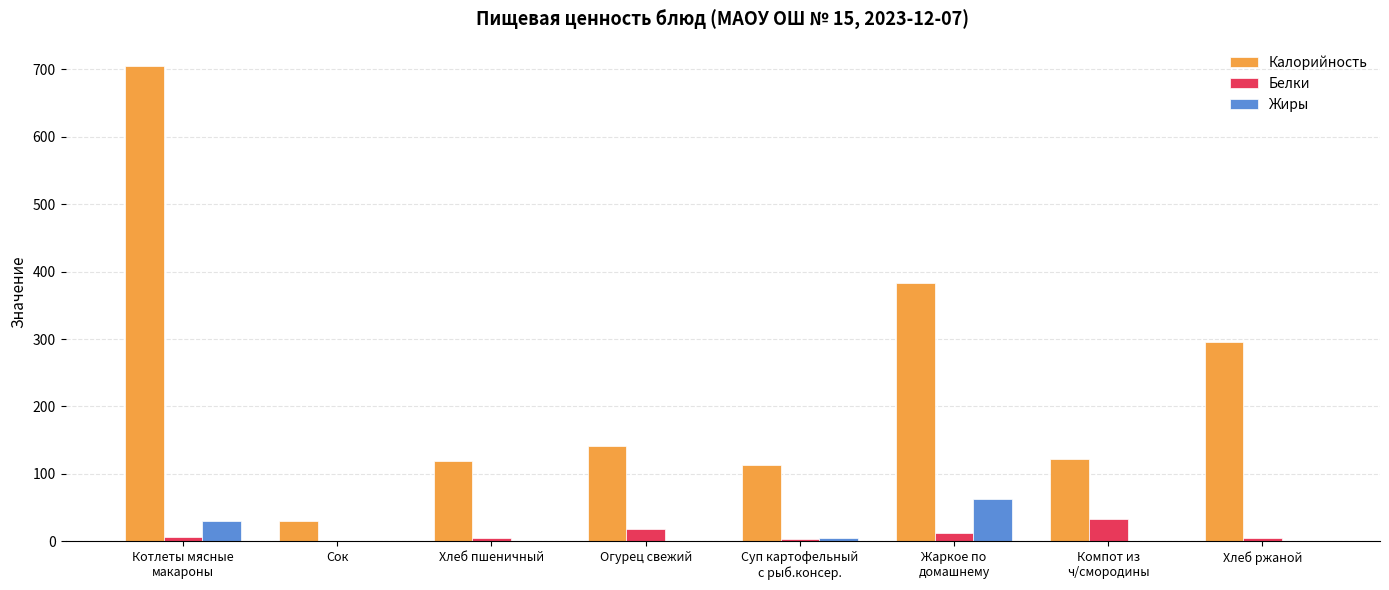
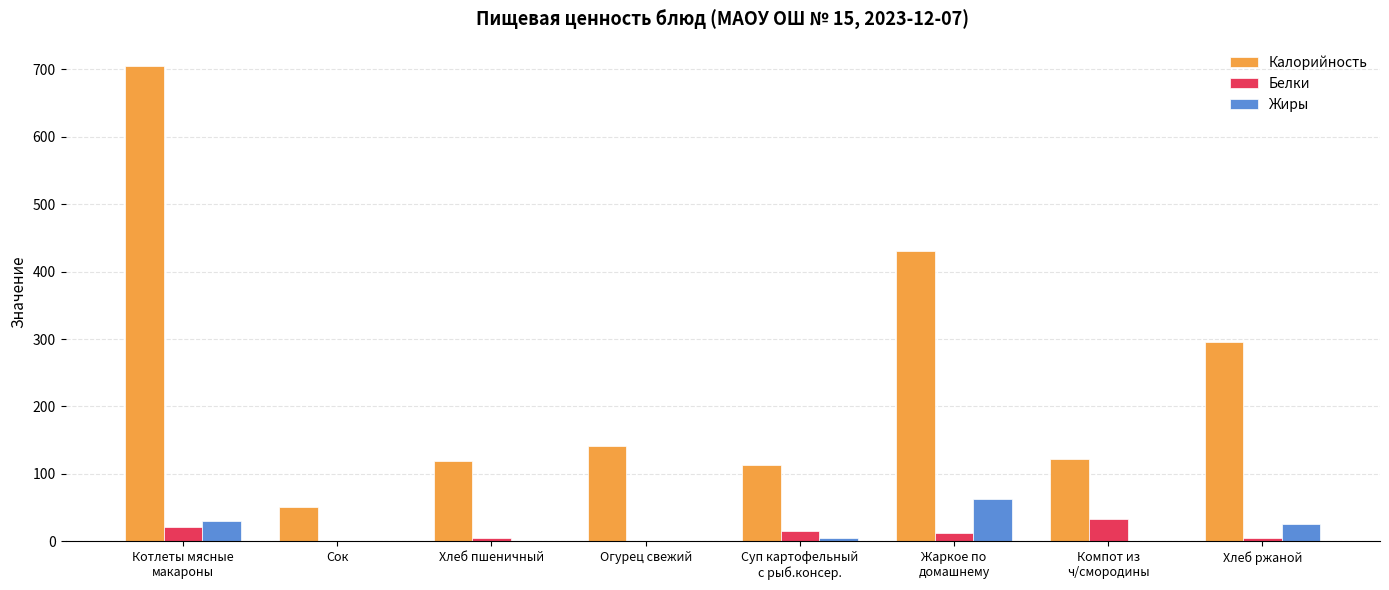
Белки, Котлеты мясные макароны: 10 -> 20
Калорийность, Сок: 30 -> 50
Белки, Огурец свежий: 20 -> 0
Белки, Суп картофельный с рыб.консер.: 0 -> 20
Калорийность, Жаркое по домашнему: 380 -> 430
Жиры, Хлеб ржаной: 0 -> 30
